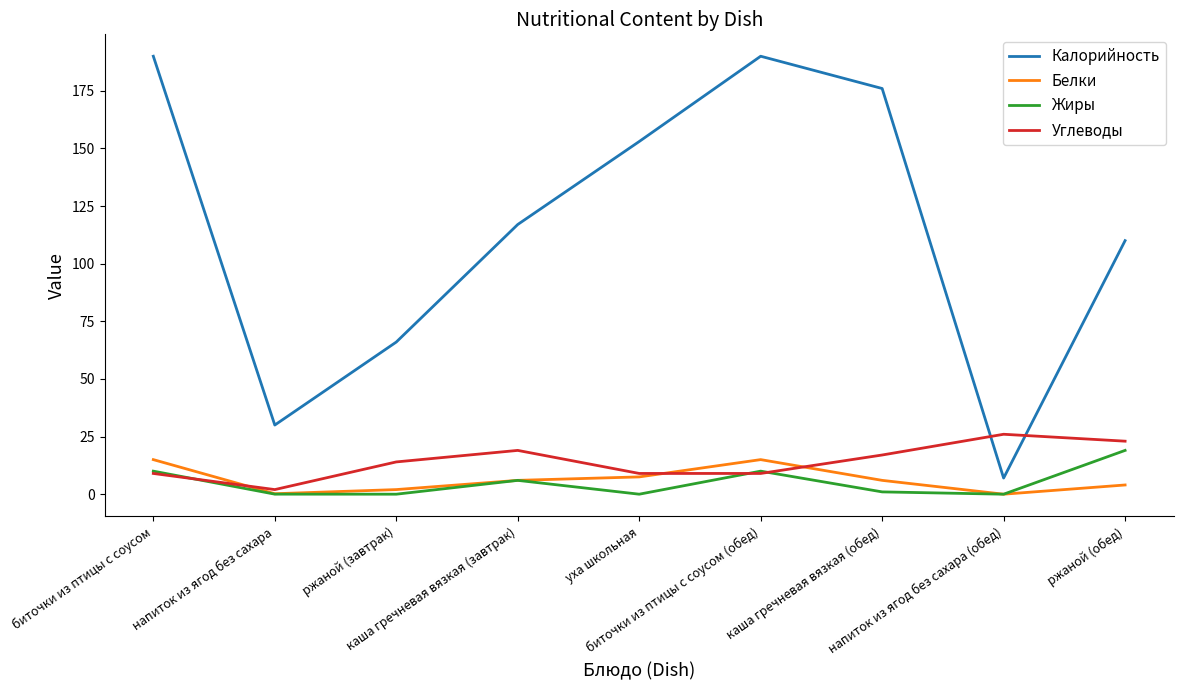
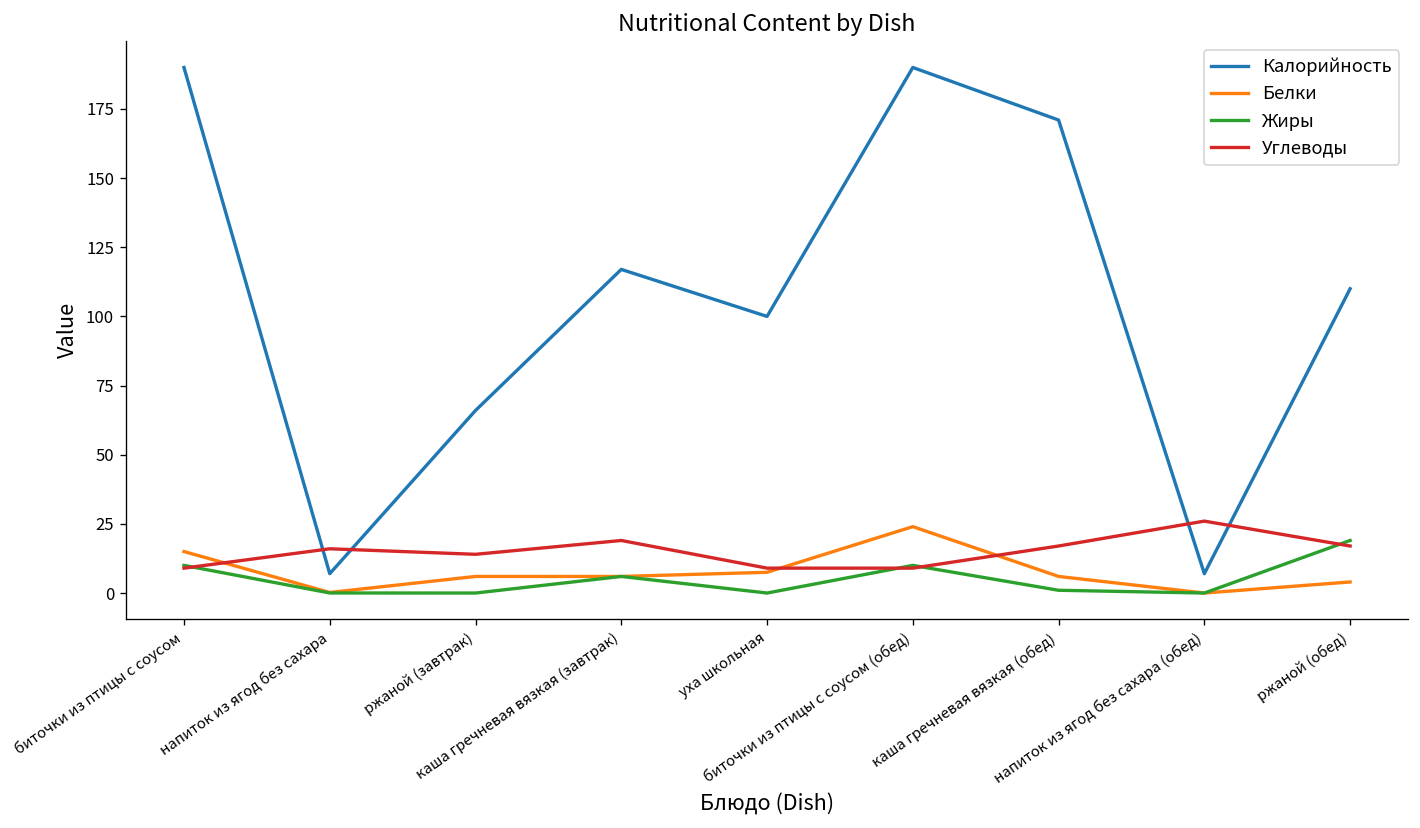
Калорийность, напиток из ягод без сахара: 30 -> 7
Углеводы, напиток из ягод без сахара: 2 -> 16
Белки, ржаной (завтрак): 2 -> 6
Калорийность, уха школьная: 153 -> 100
Белки, биточки из птицы с соусом (обед): 15 -> 24
Калорийность, каша гречневая вязкая (обед): 176 -> 171
Углеводы, ржаной (обед): 23 -> 17
